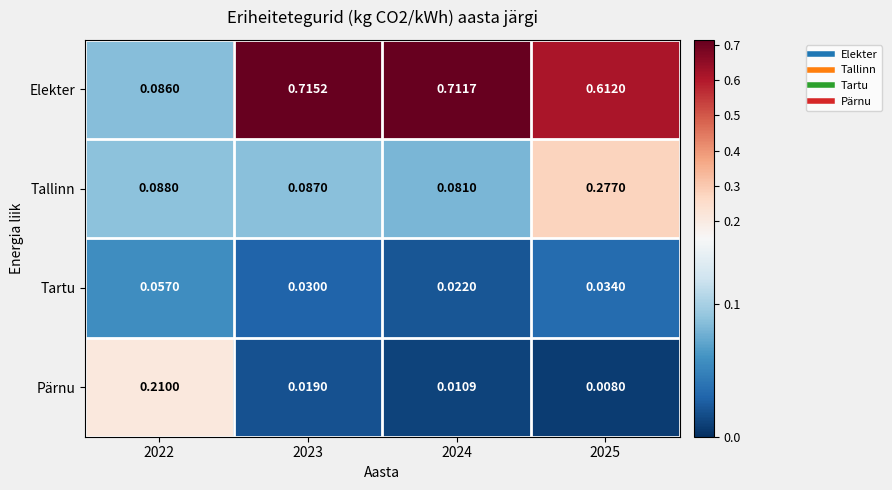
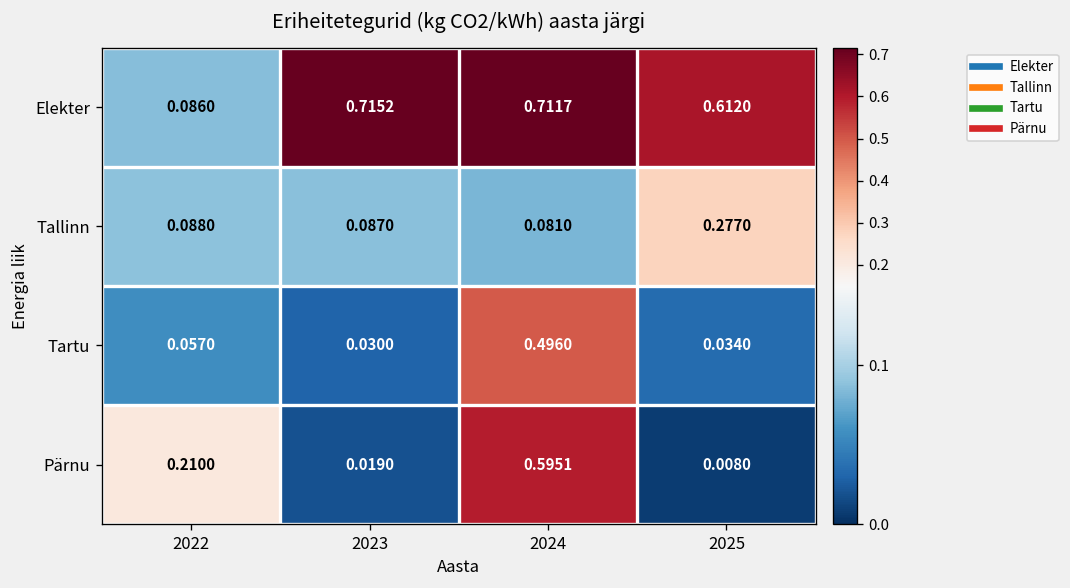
Tartu, 2024: 0.0220 -> 0.4960
Pärnu, 2024: 0.0109 -> 0.5951
